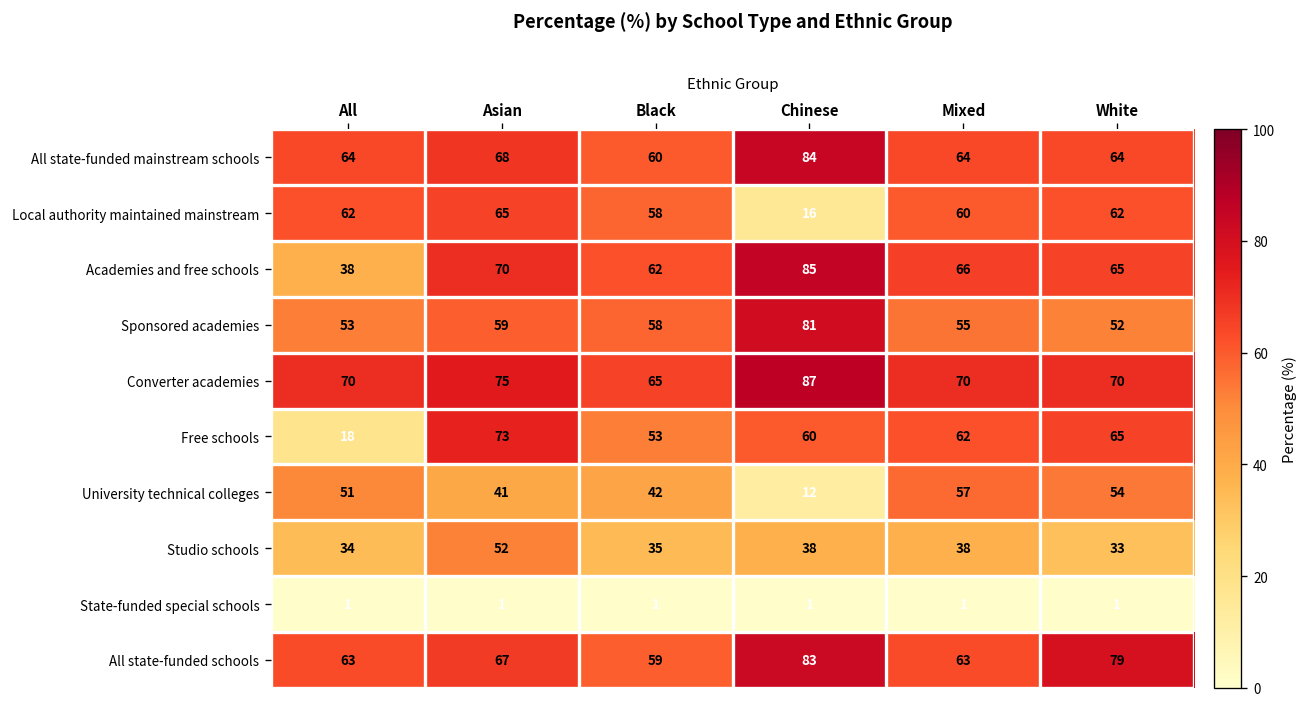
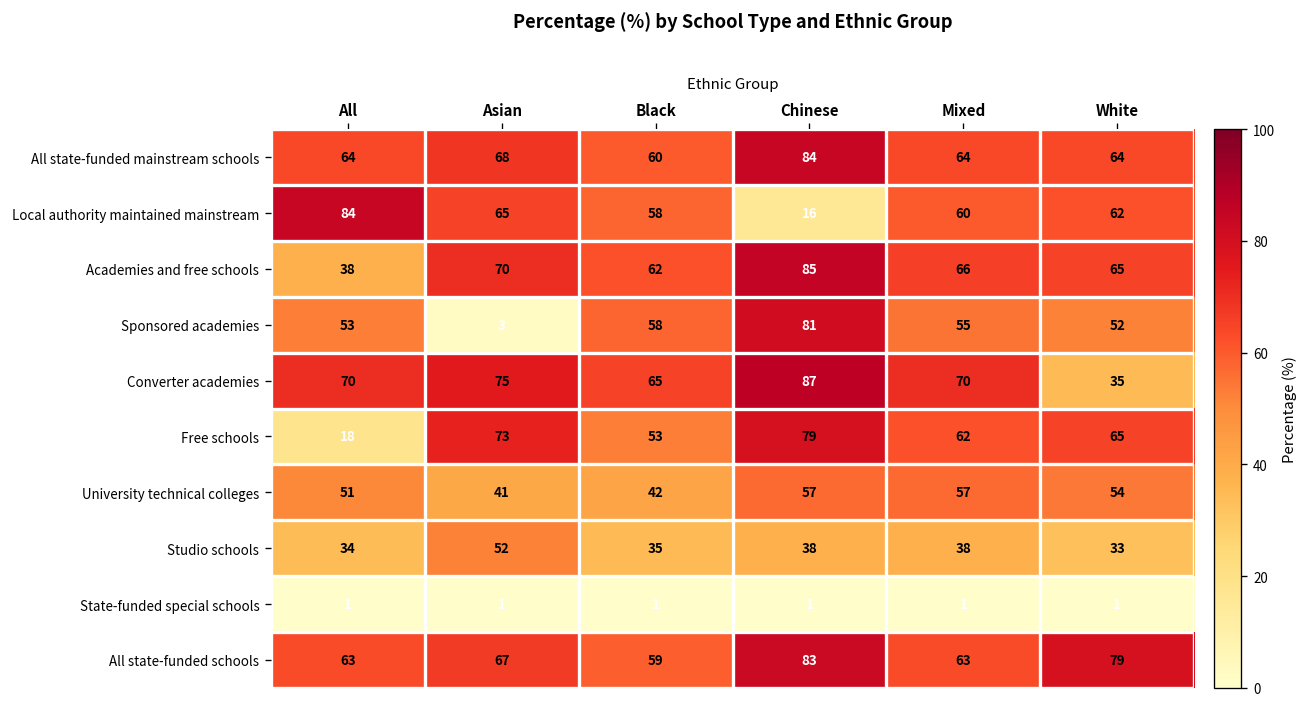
Local authority maintained mainstream, All: 62 -> 84
Sponsored academies, Asian: 59 -> 3
Converter academies, White: 70 -> 35
Free schools, Chinese: 60 -> 79
University technical colleges, Chinese: 12 -> 57
